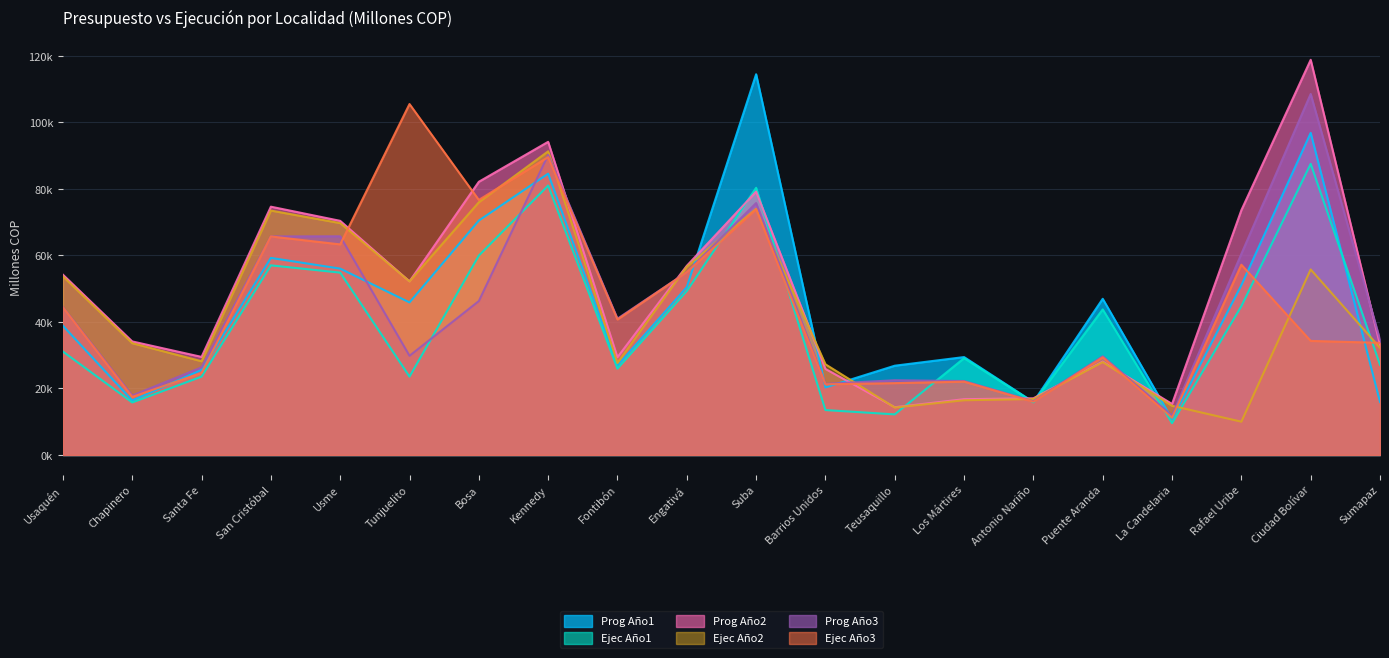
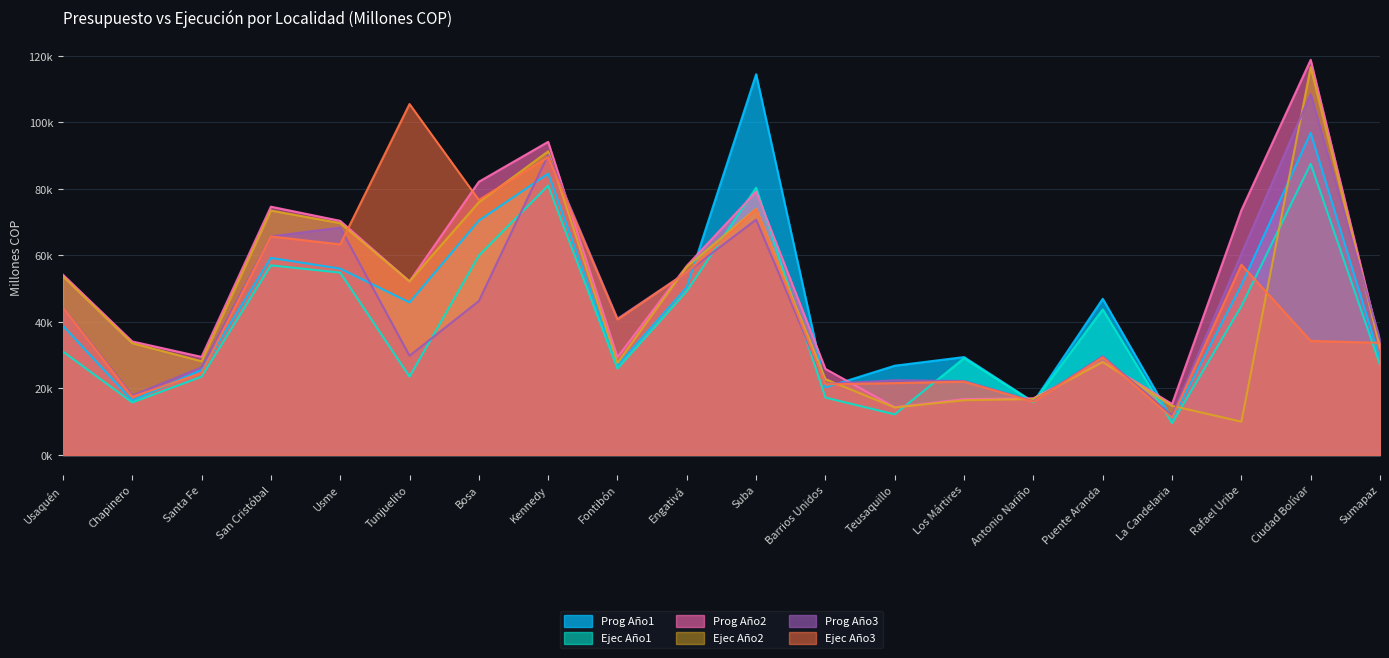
Prog Año3, Usme: 66000 -> 68000
Prog Año3, Suba: 76000 -> 71000
Ejec Año1, Barrios Unidos: 14000 -> 17000
Ejec Año2, Barrios Unidos: 27000 -> 23000
Ejec Año2, Ciudad Bolívar: 56000 -> 117000
Prog Año1, Sumapaz: 16000 -> 29000
